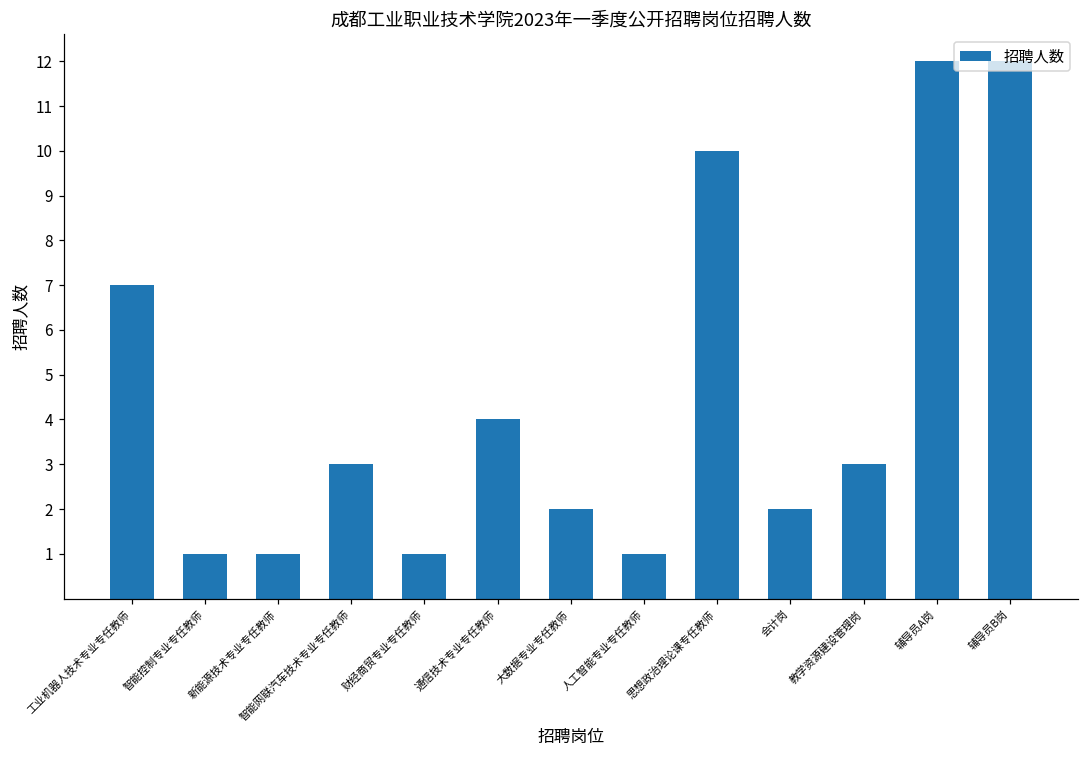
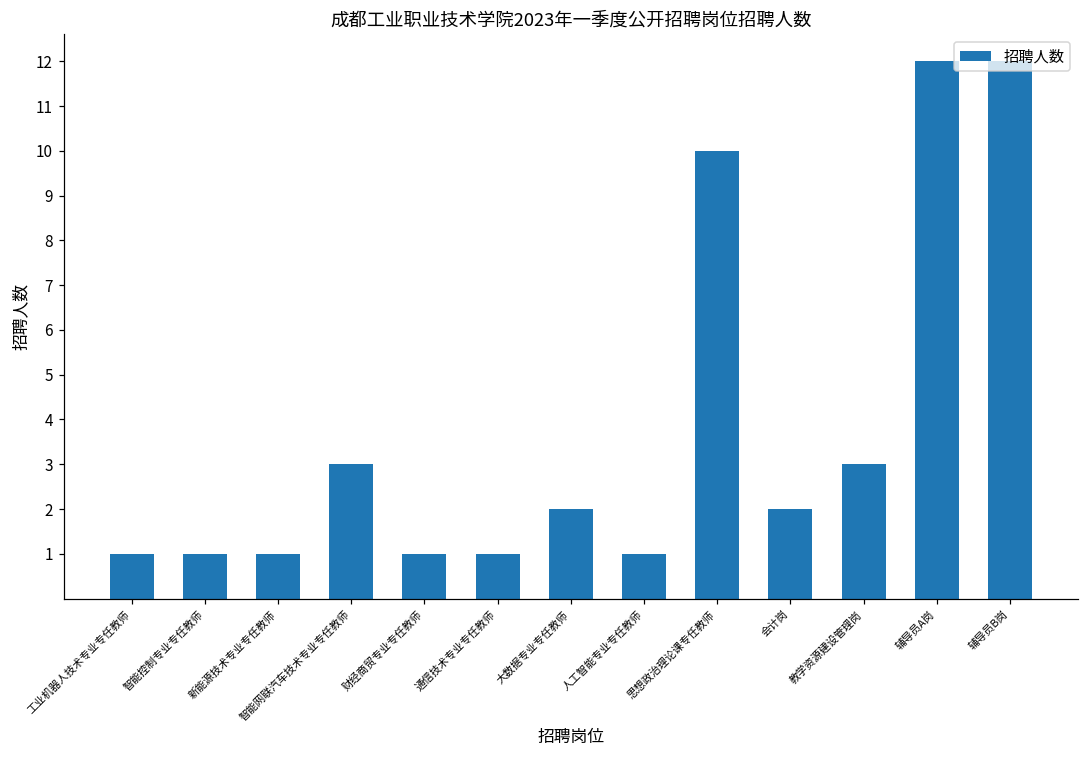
工业机器人技术专业专任教师: 7 -> 1
通信技术专业专任教师: 4 -> 1
